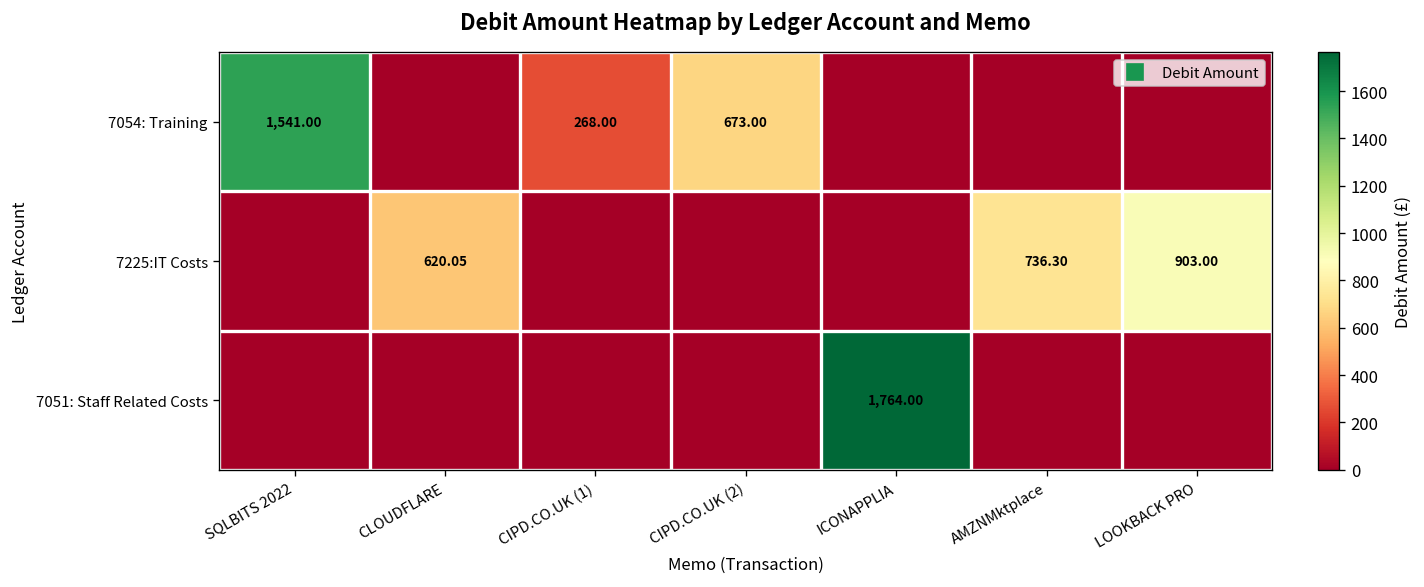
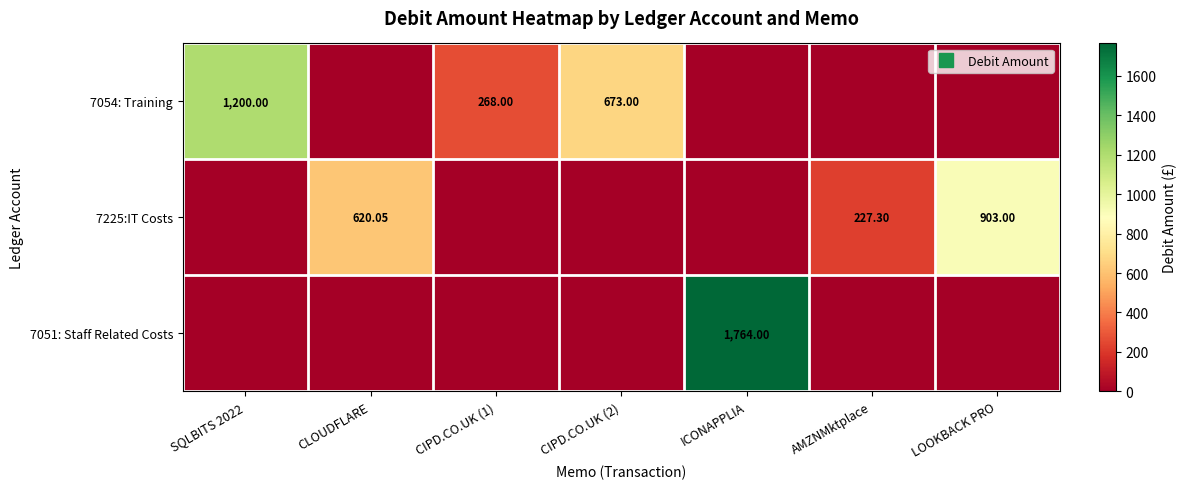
7054: Training, SQLBITS 2022: 1,541.00 -> 1,200.00
7225:IT Costs, AMZNMktplace: 736.30 -> 227.30
